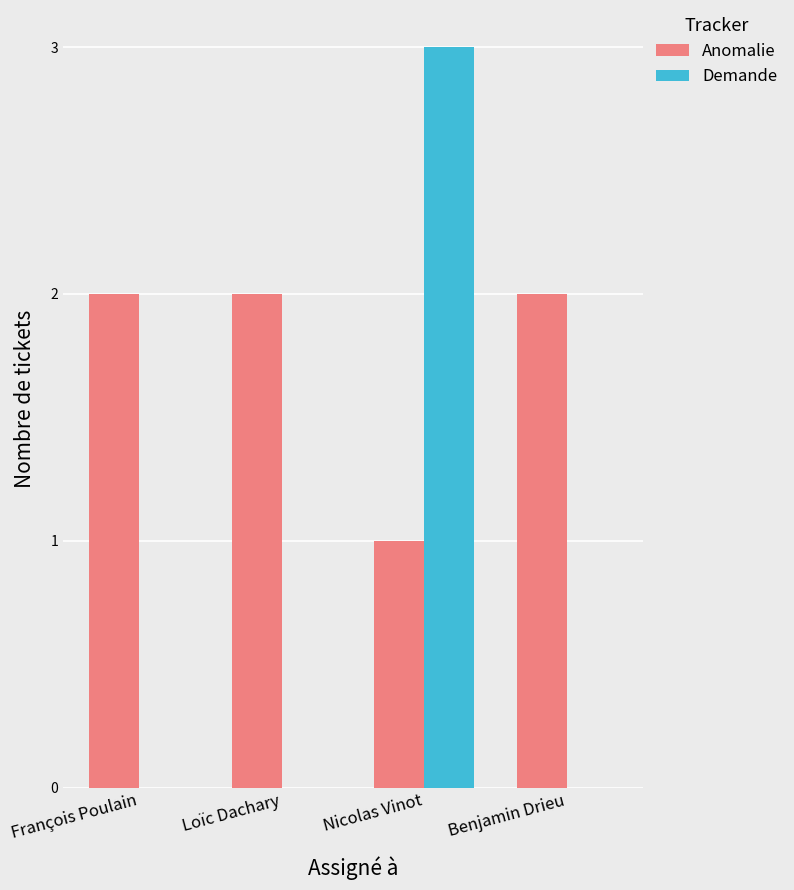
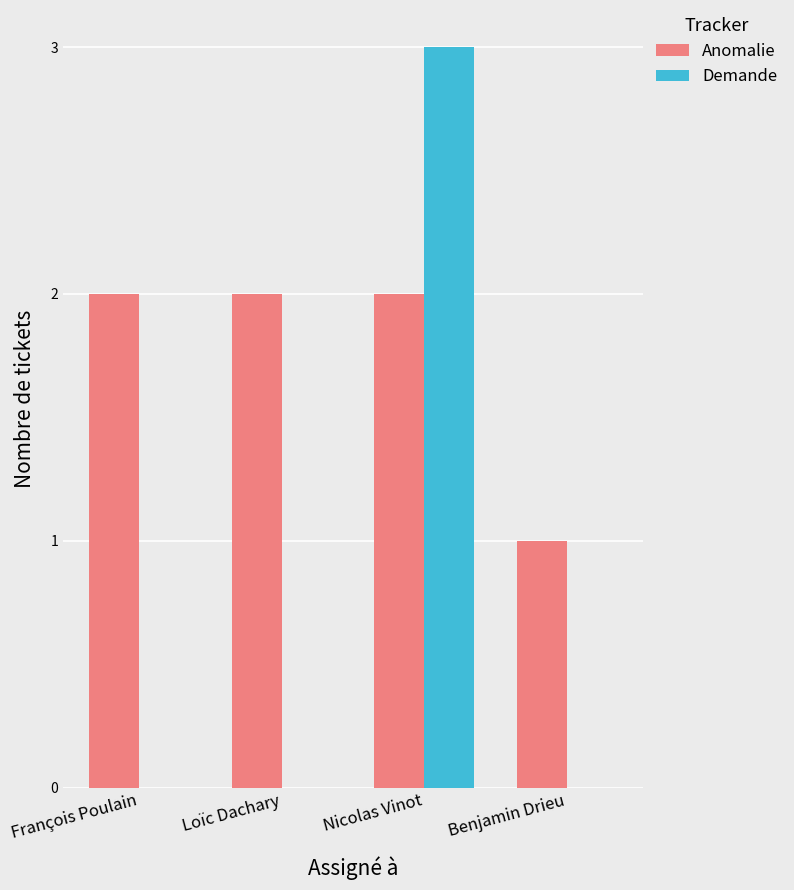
Anomalie, Nicolas Vinot: 1 -> 2
Anomalie, Benjamin Drieu: 2 -> 1
